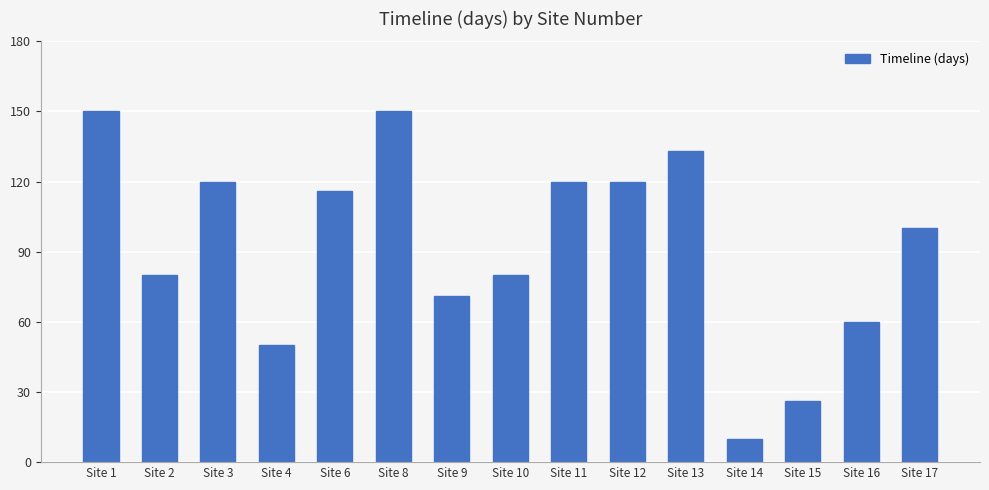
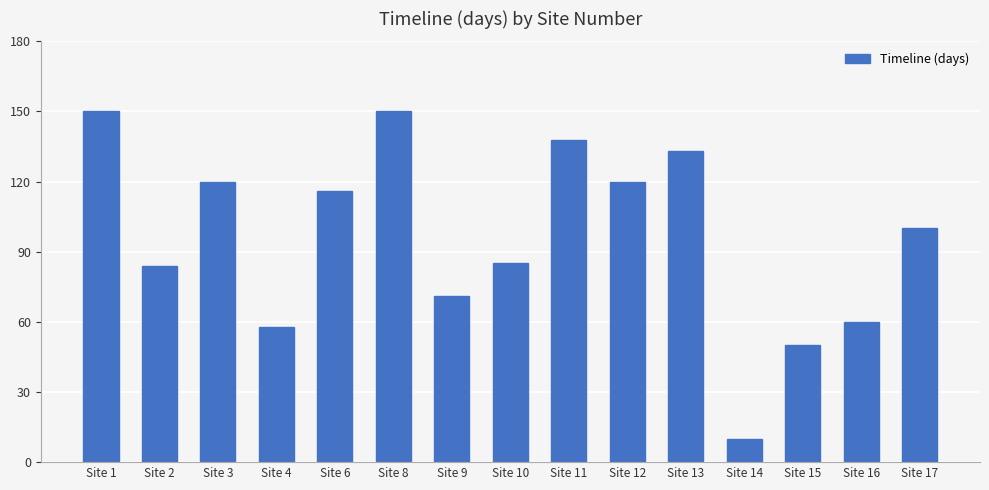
Site 2: 80 -> 84
Site 4: 50 -> 58
Site 10: 80 -> 85
Site 11: 120 -> 138
Site 15: 26 -> 50
